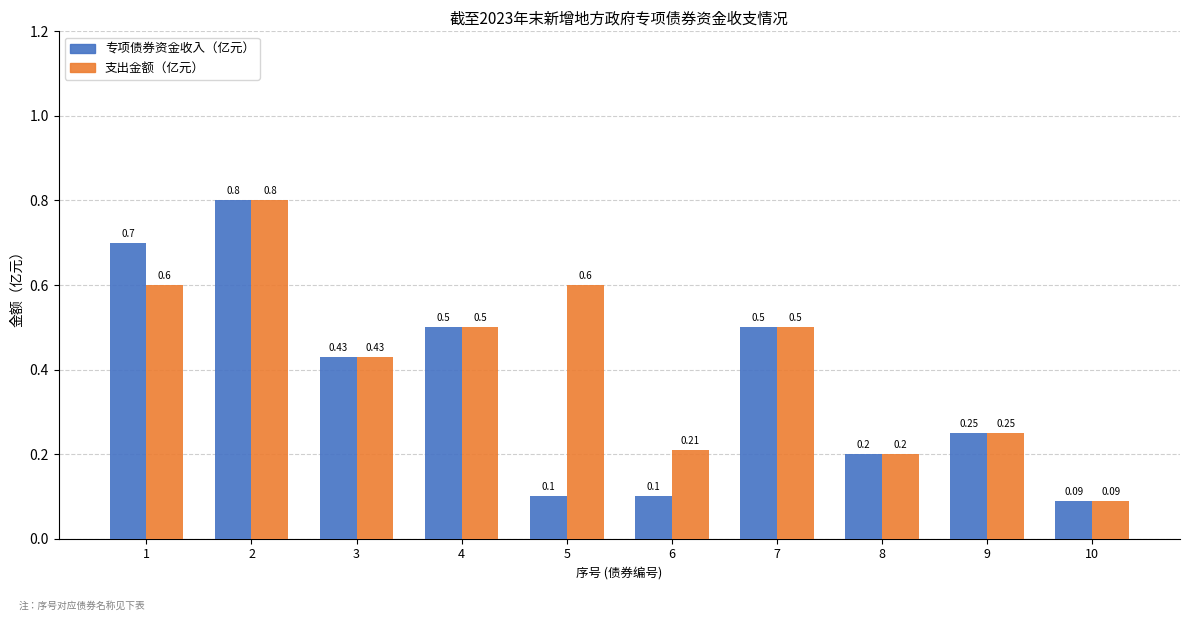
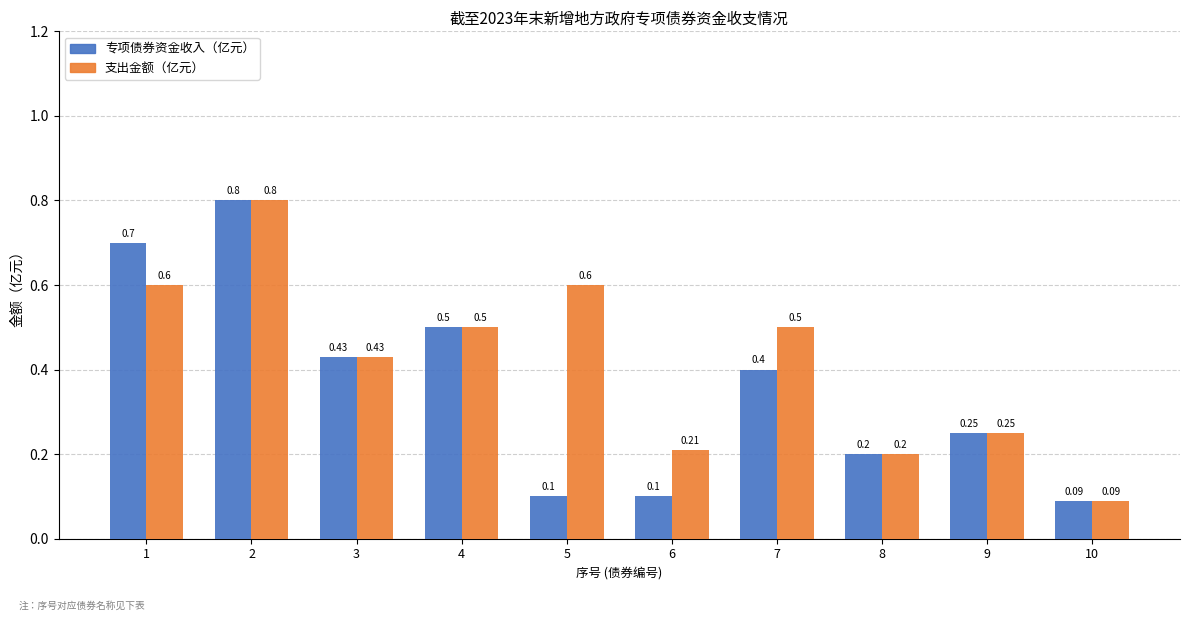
专项债券资金收入（亿元）, 7: 0.5 -> 0.4
